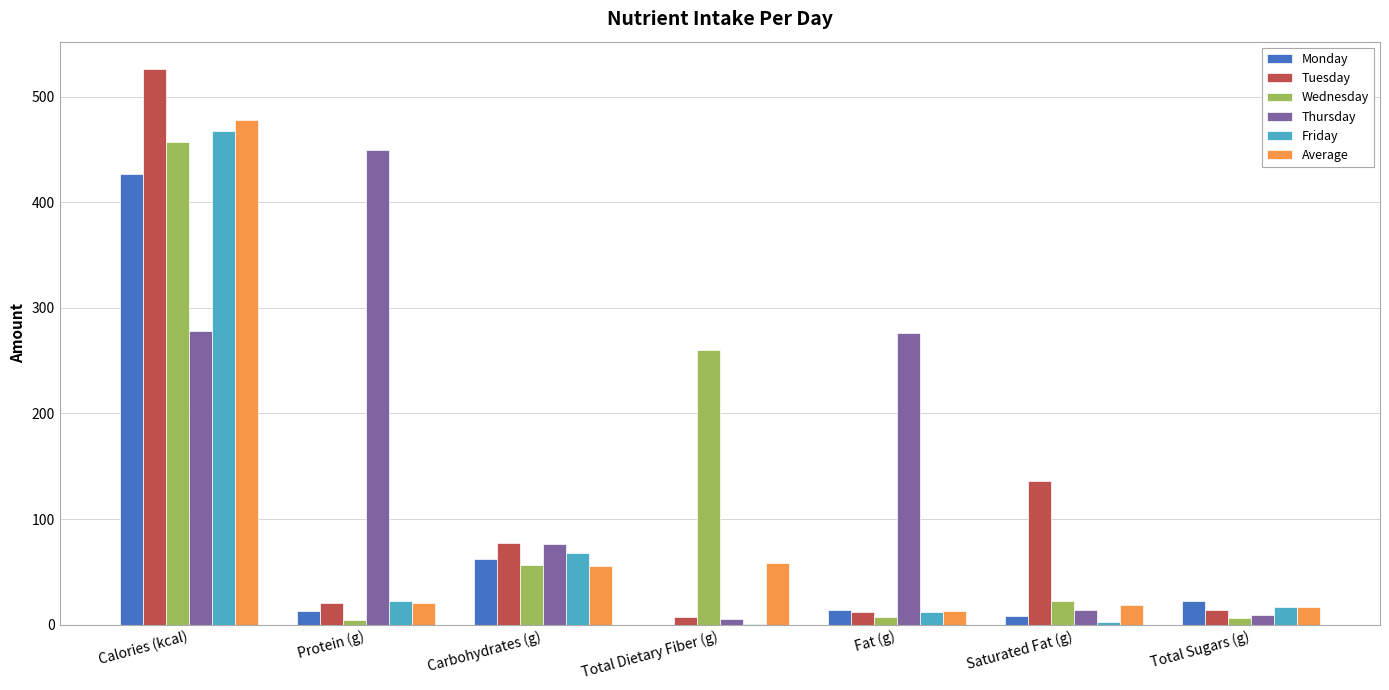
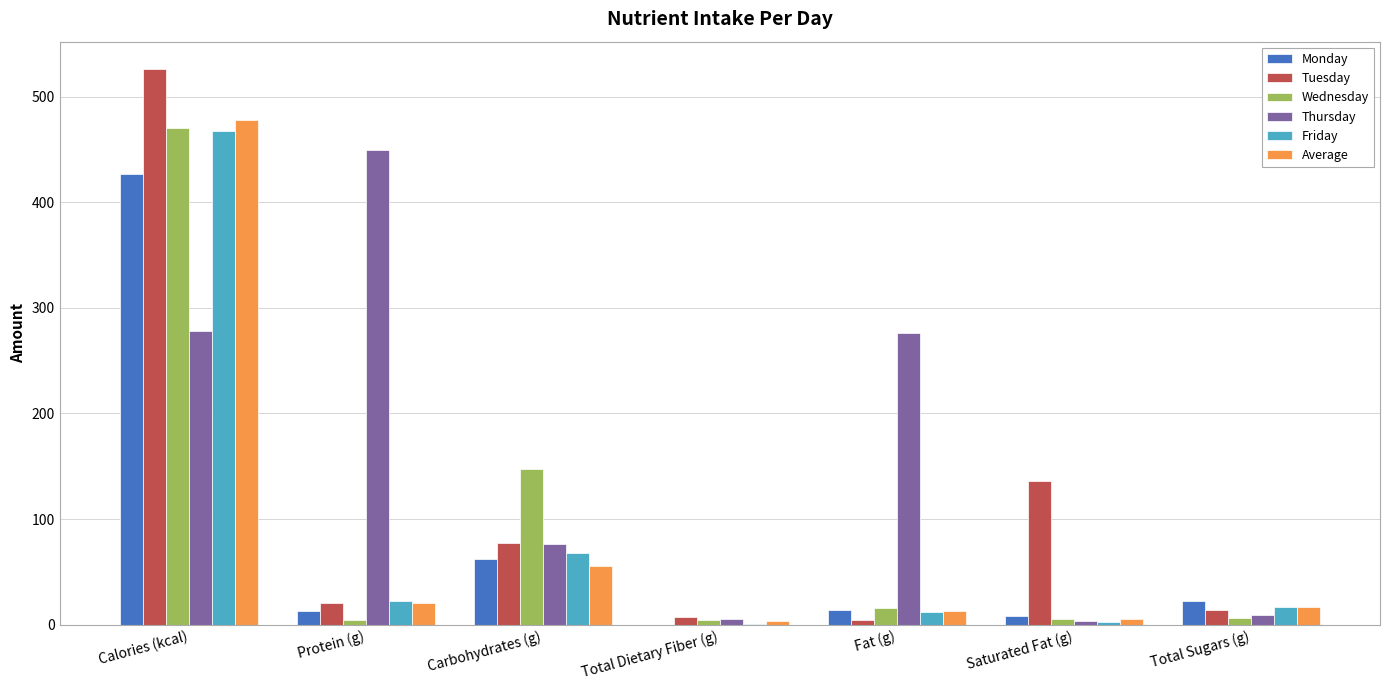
Wednesday, Calories (kcal): 457 -> 470
Wednesday, Carbohydrates (g): 57 -> 147
Wednesday, Total Dietary Fiber (g): 260 -> 4
Average, Total Dietary Fiber (g): 58 -> 3
Tuesday, Fat (g): 12 -> 4
Wednesday, Fat (g): 7 -> 16
Wednesday, Saturated Fat (g): 22 -> 5
Thursday, Saturated Fat (g): 14 -> 4
Average, Saturated Fat (g): 19 -> 5
